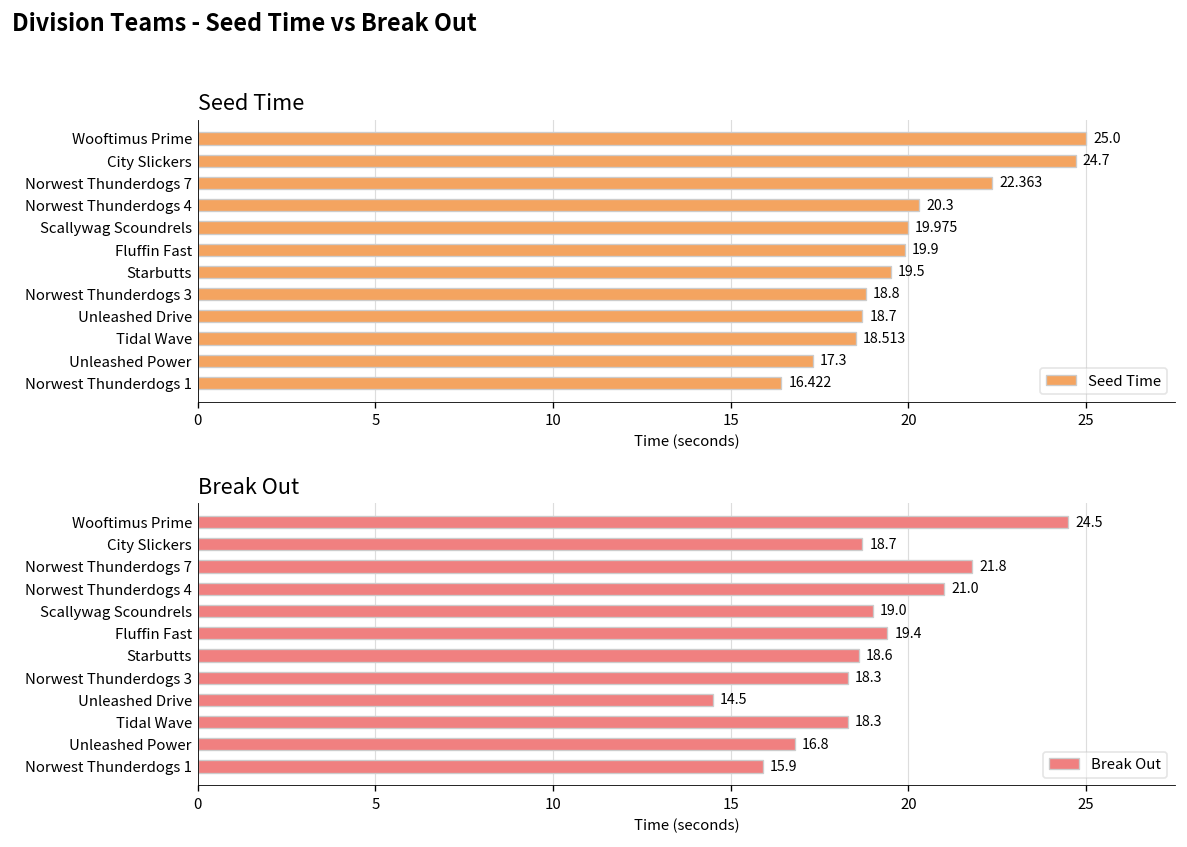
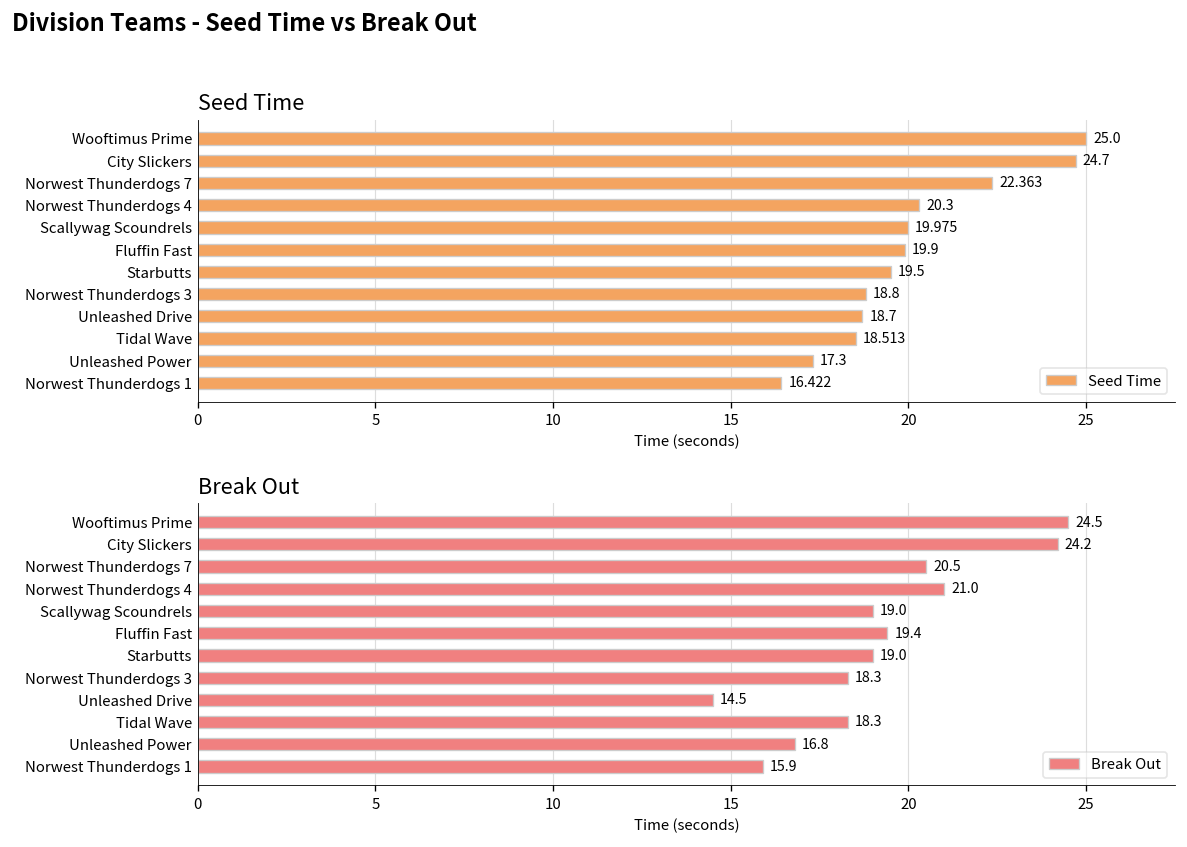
Break Out, City Slickers: 18.7 -> 24.2
Break Out, Norwest Thunderdogs 7: 21.8 -> 20.5
Break Out, Starbutts: 18.6 -> 19.0
